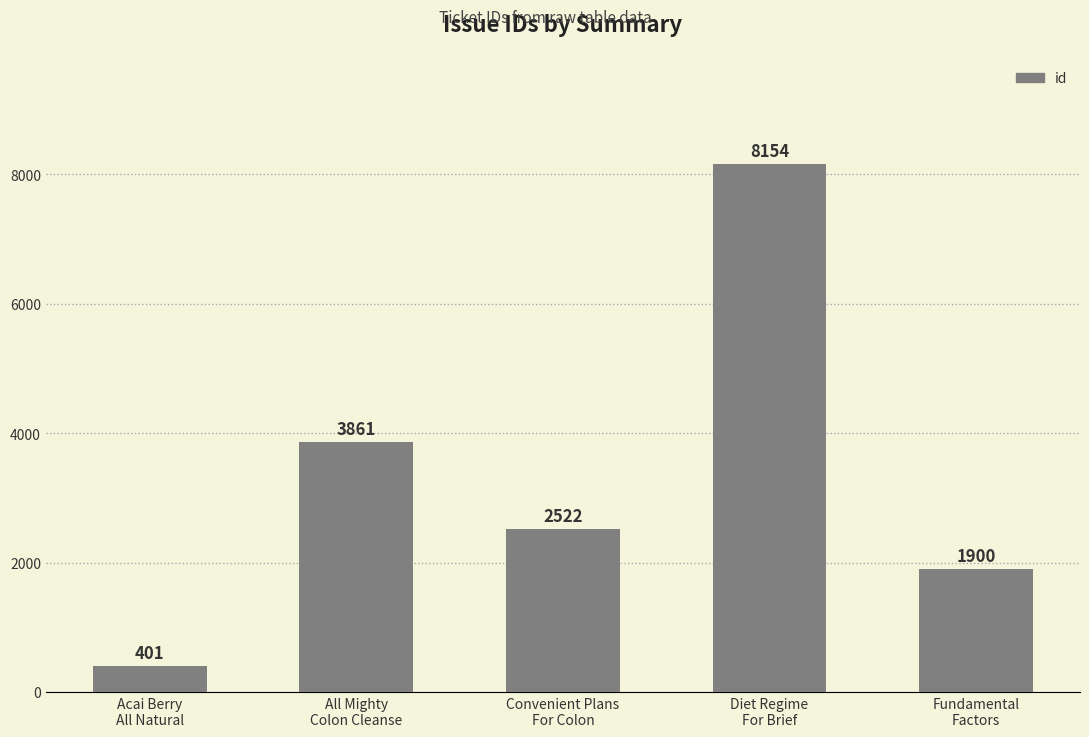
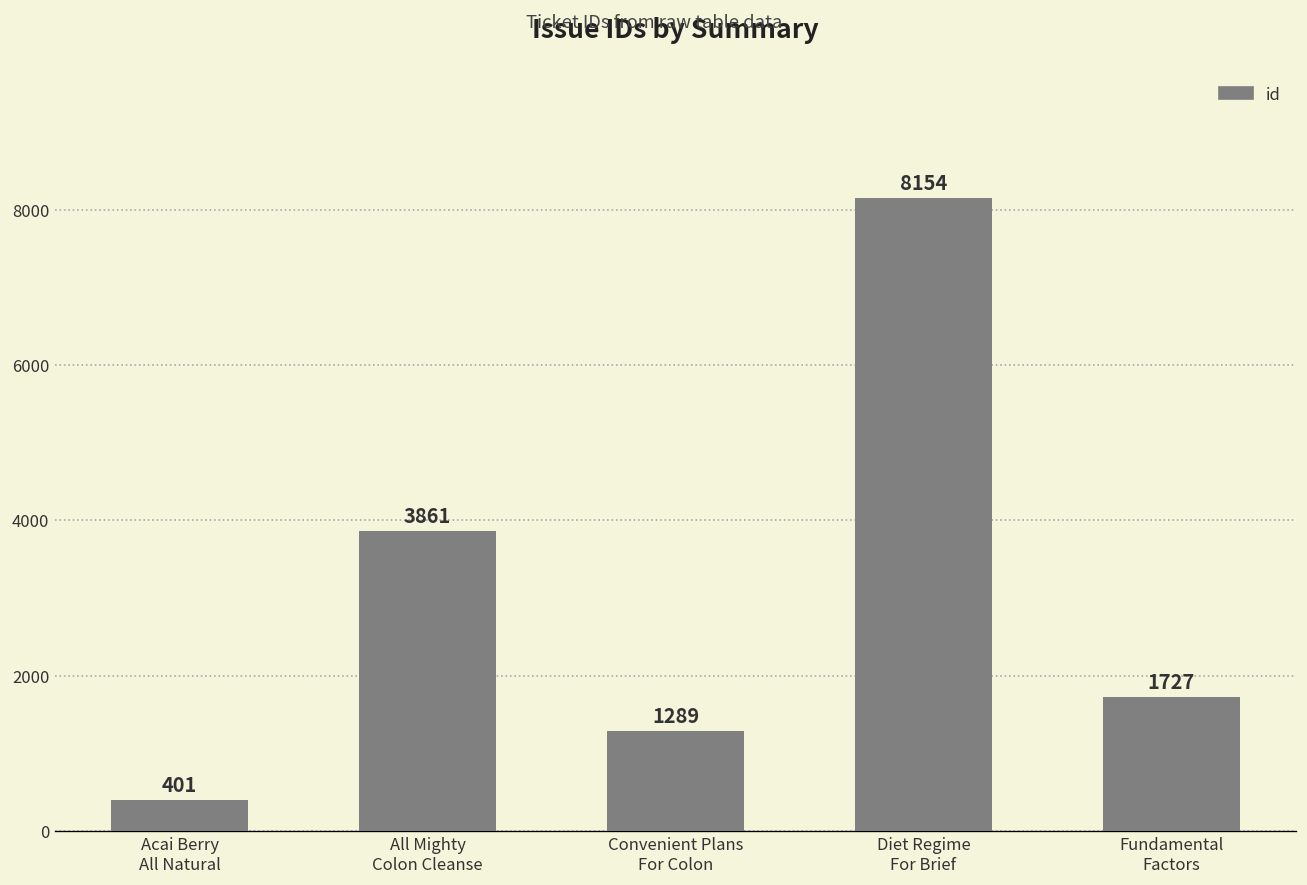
Convenient Plans For Colon: 2522 -> 1289
Fundamental Factors: 1900 -> 1727
